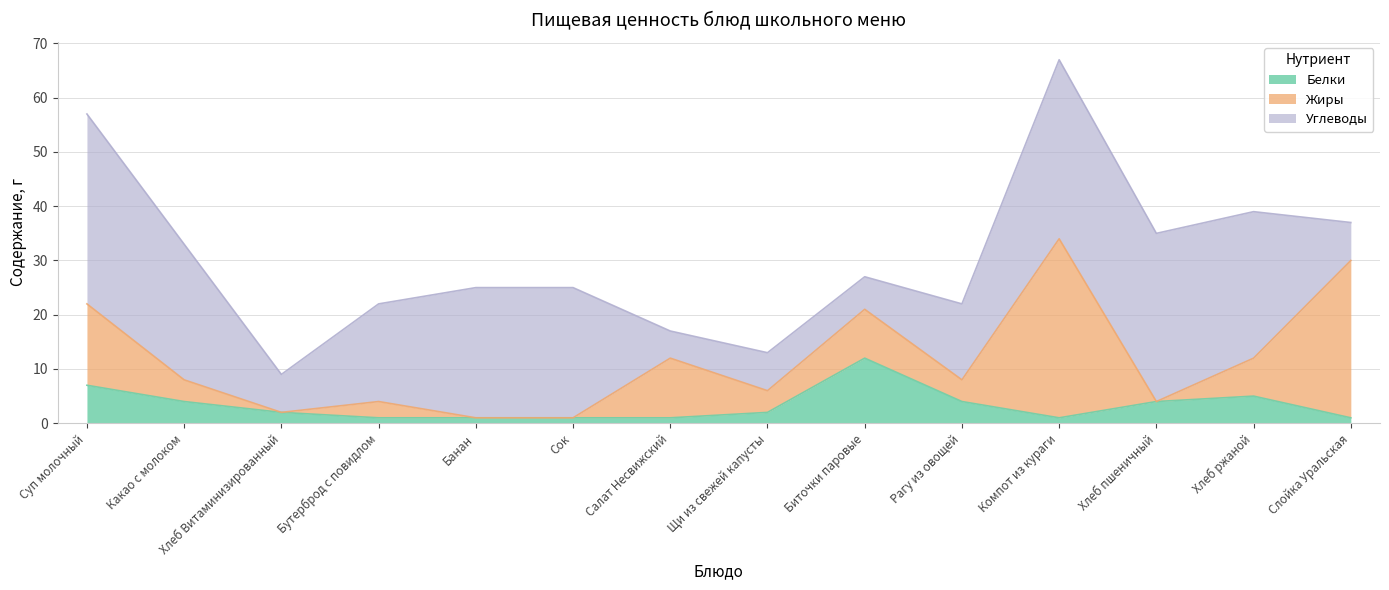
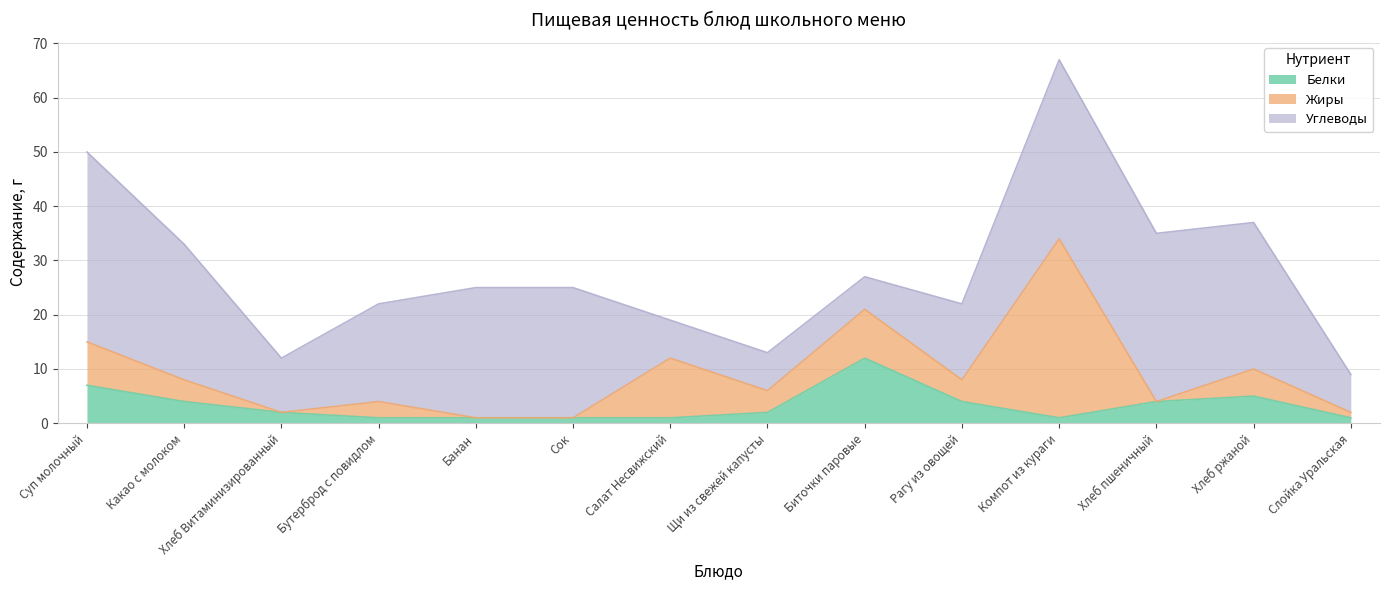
Жиры, Суп молочный: 15 -> 8
Углеводы, Хлеб Витаминизированный: 7 -> 10
Углеводы, Салат Несвижский: 5 -> 7
Жиры, Хлеб ржаной: 7 -> 5
Жиры, Слойка Уральская: 29 -> 1
